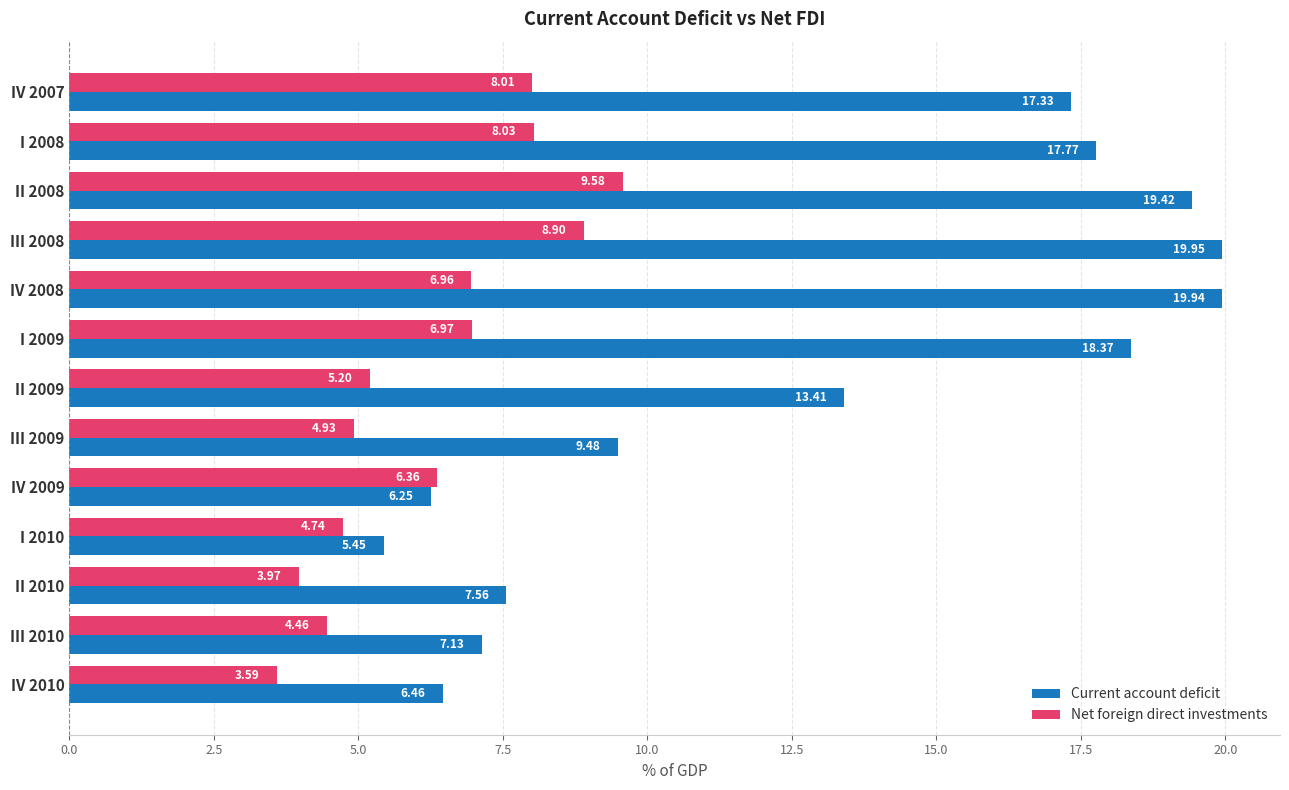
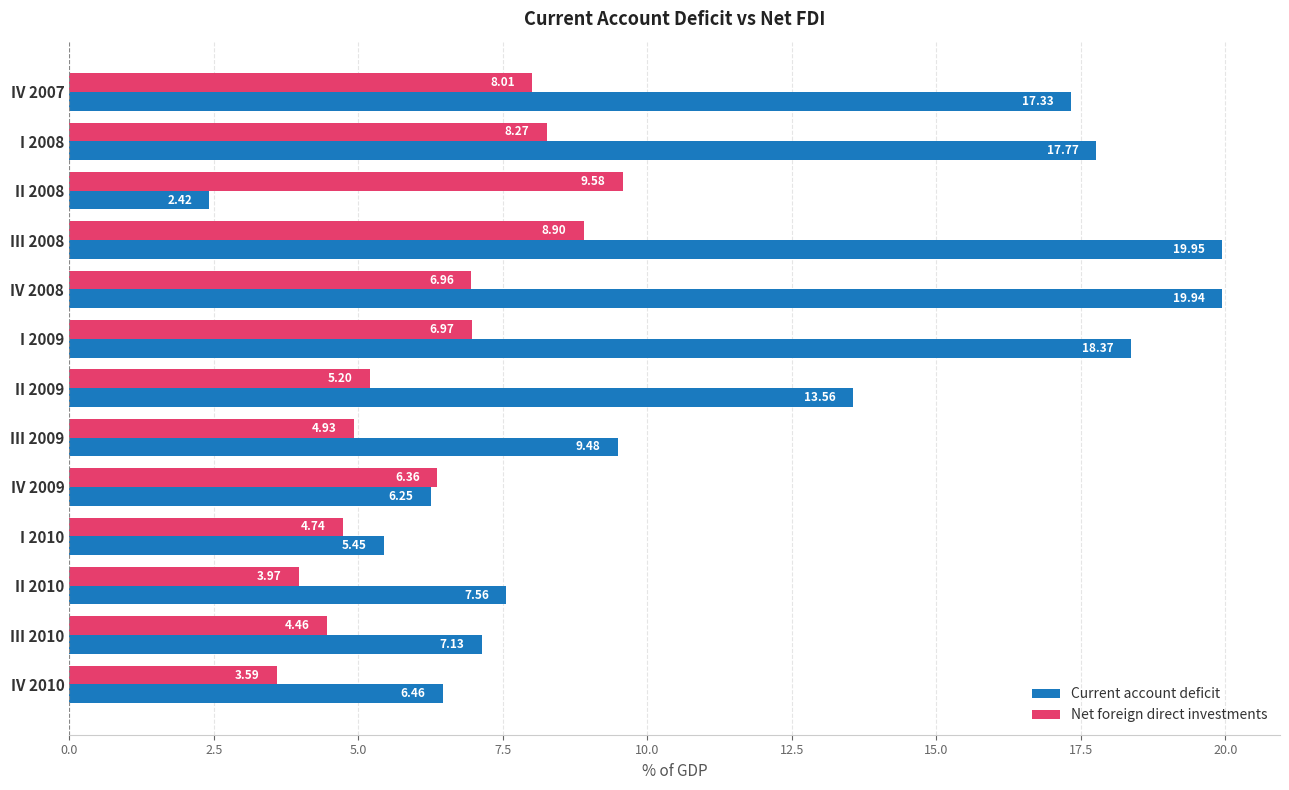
Net foreign direct investments, I 2008: 8.03 -> 8.27
Current account deficit, II 2008: 19.42 -> 2.42
Current account deficit, II 2009: 13.41 -> 13.56
